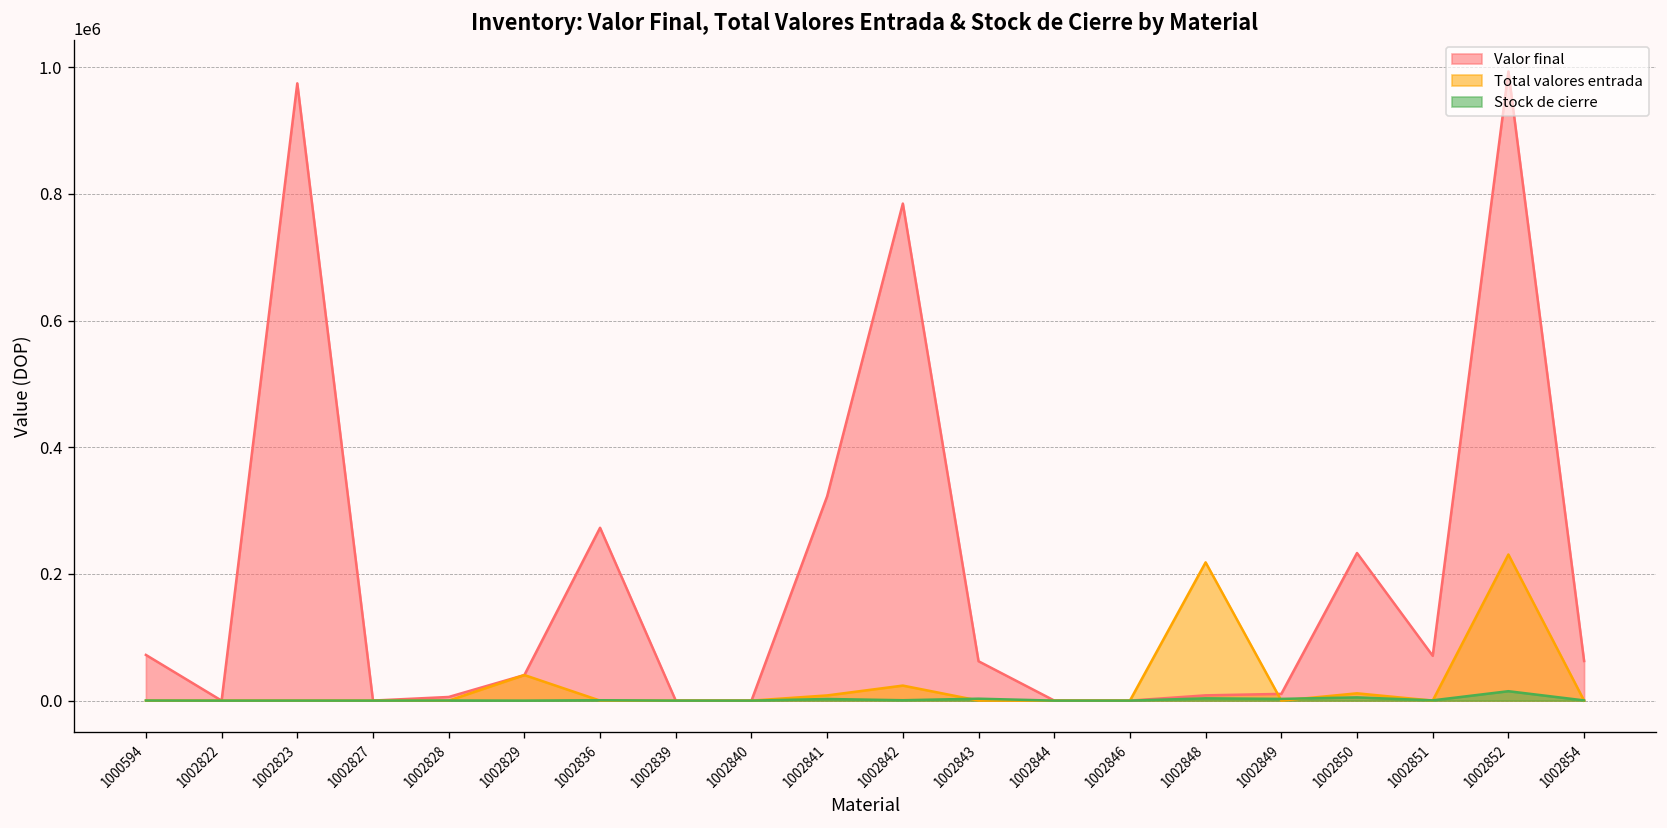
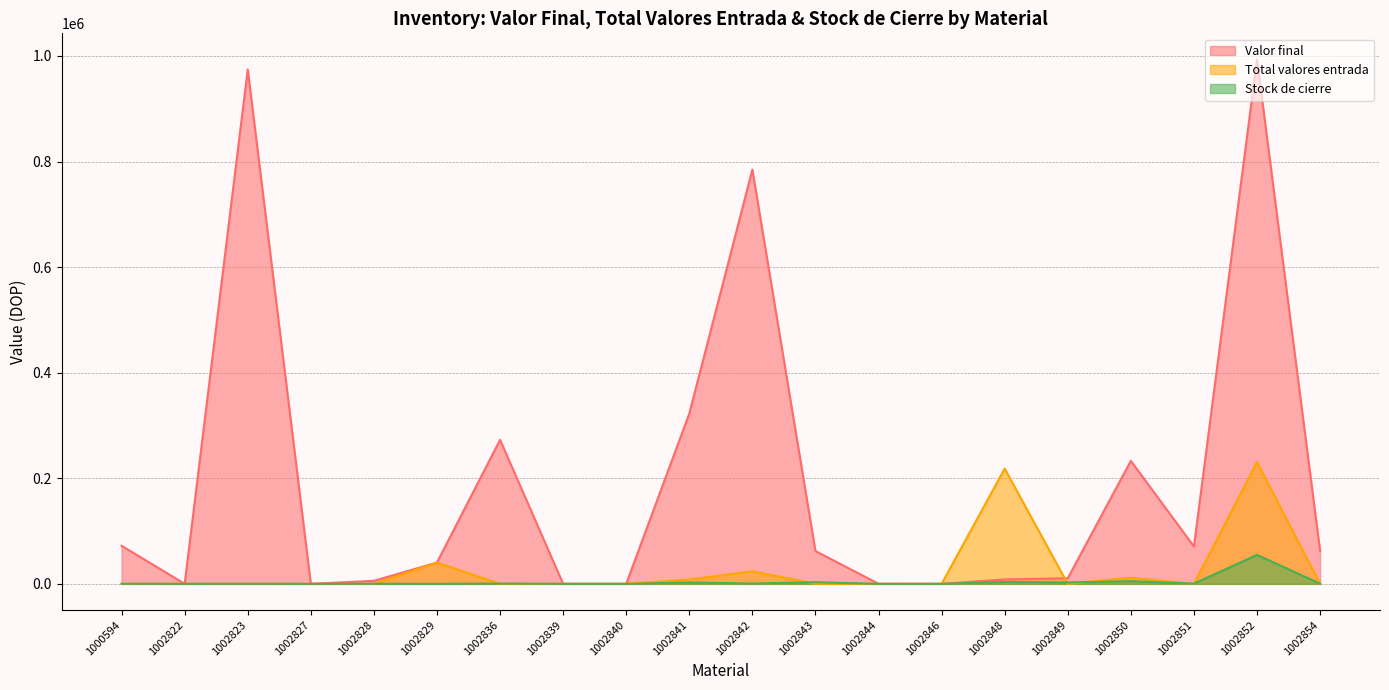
Stock de cierre, 1002852: 10000 -> 50000
